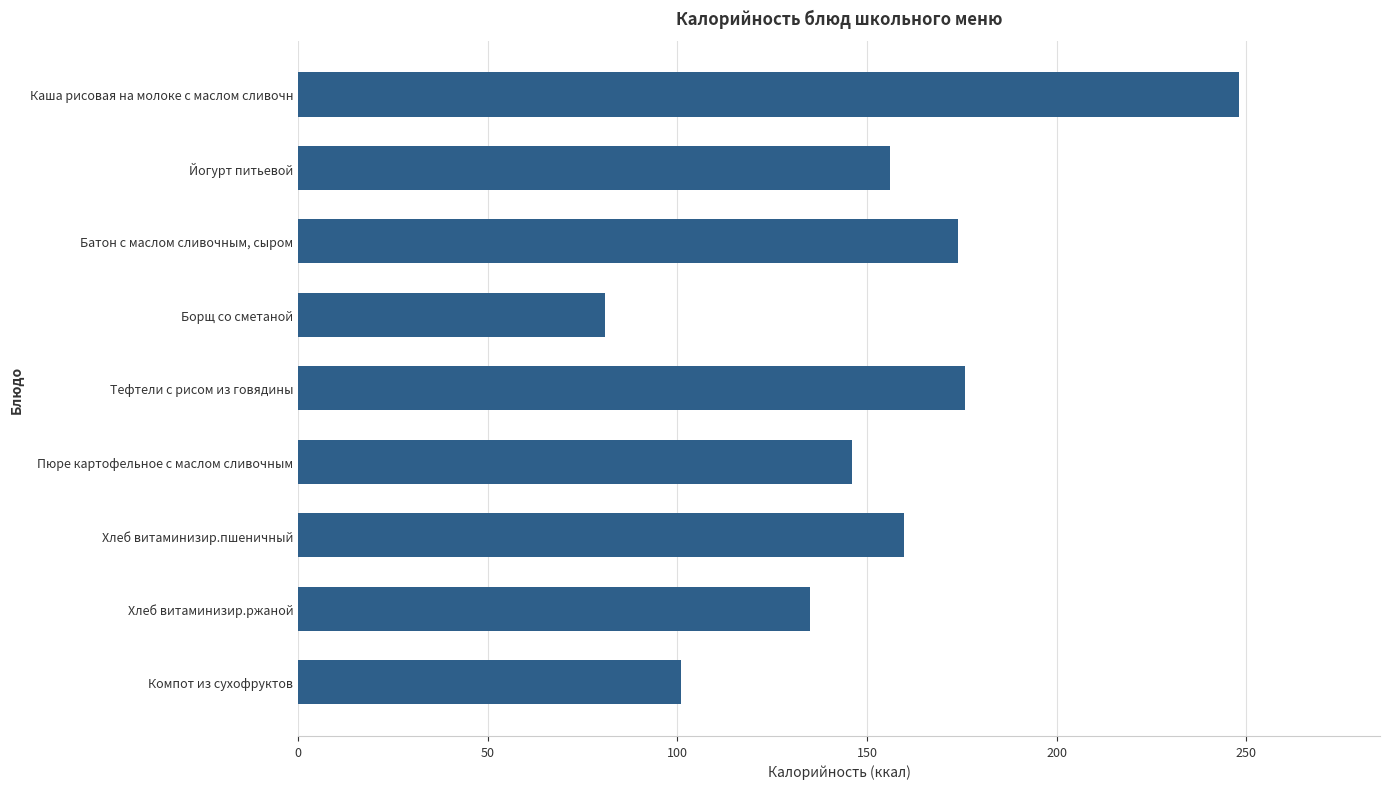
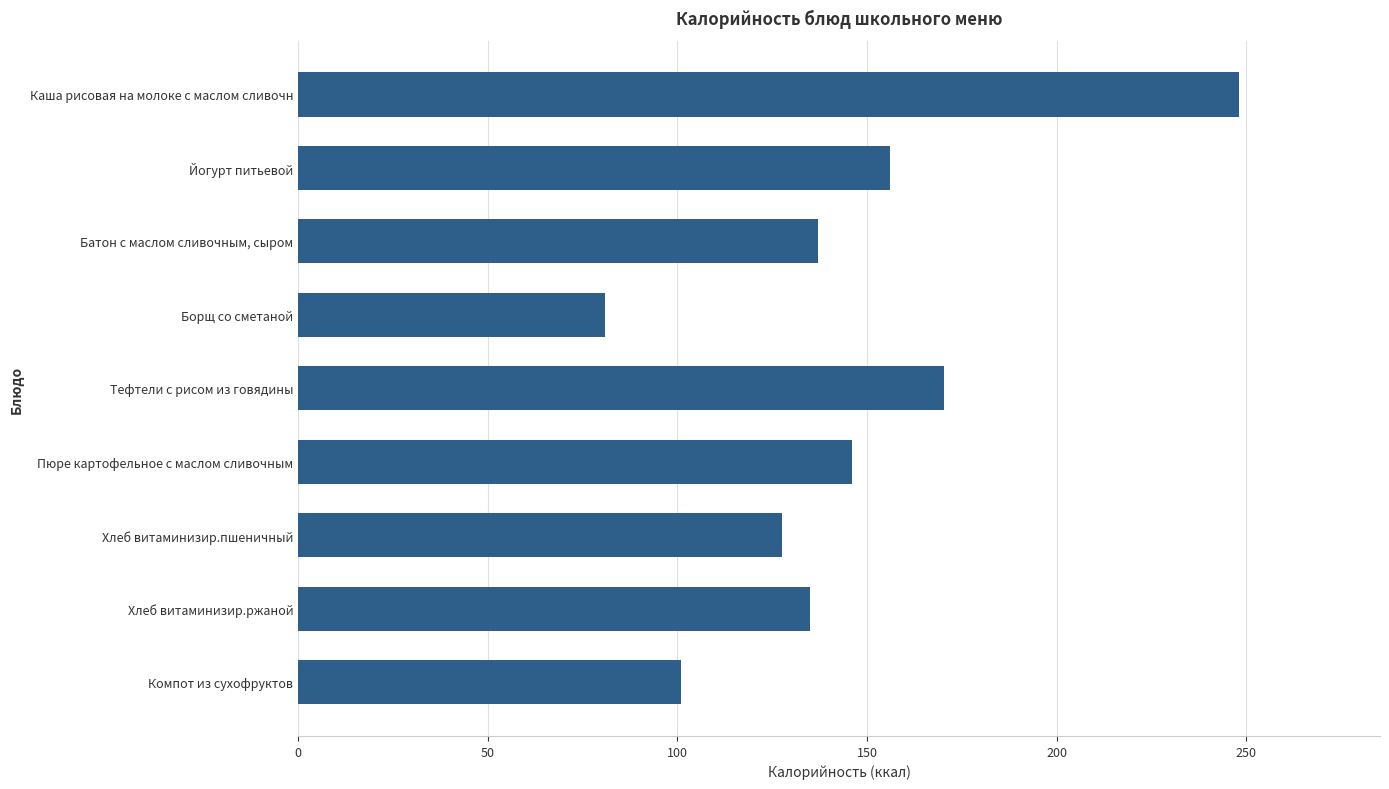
Батон с маслом сливочным, сыром: 174 -> 137
Тефтели с рисом из говядины: 176 -> 170
Хлеб витаминизир.пшеничный: 160 -> 128
